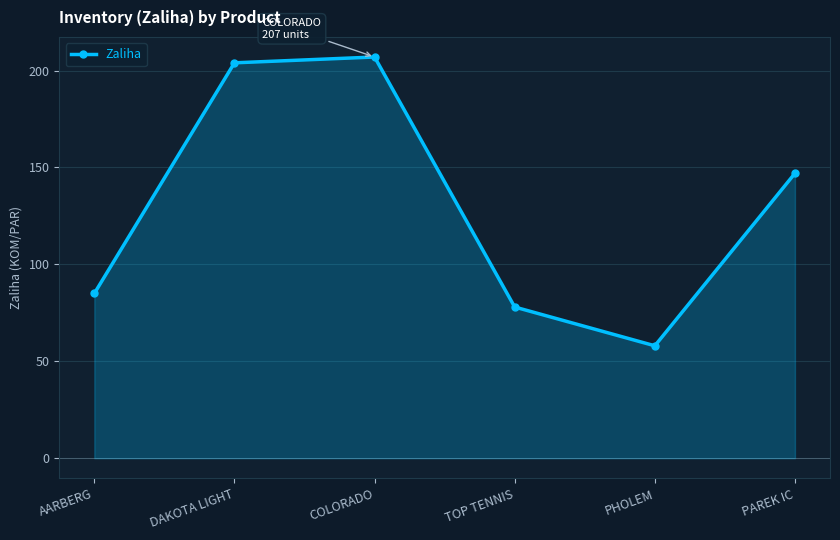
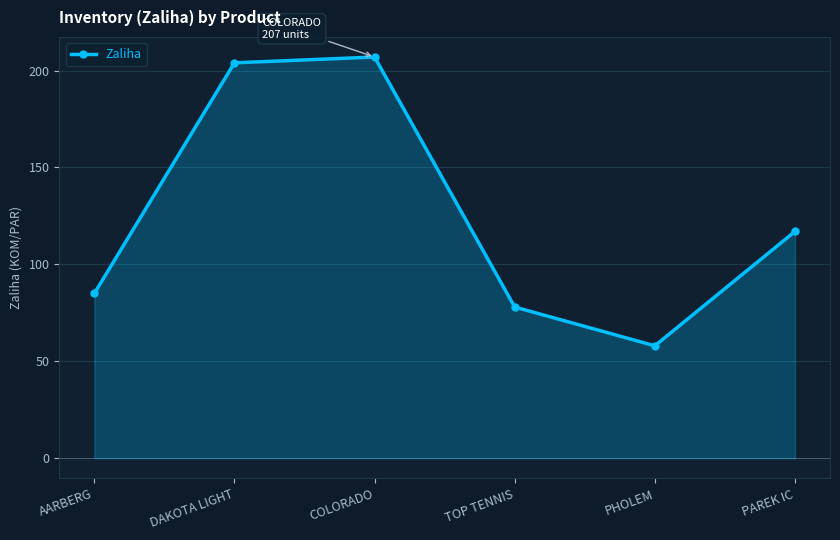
PAREK IC: 147 -> 117
